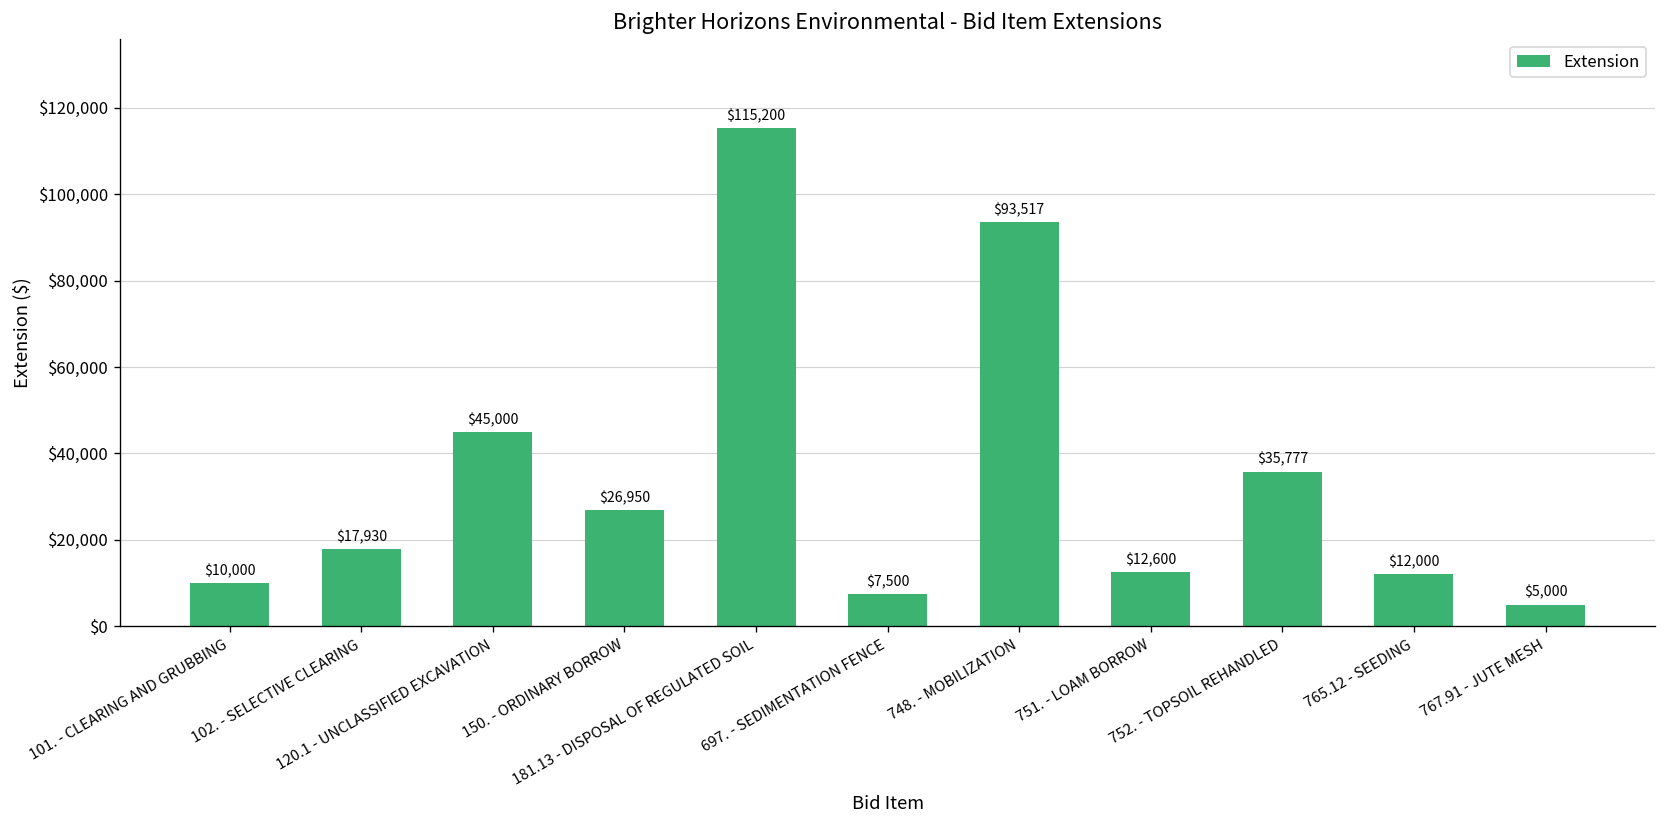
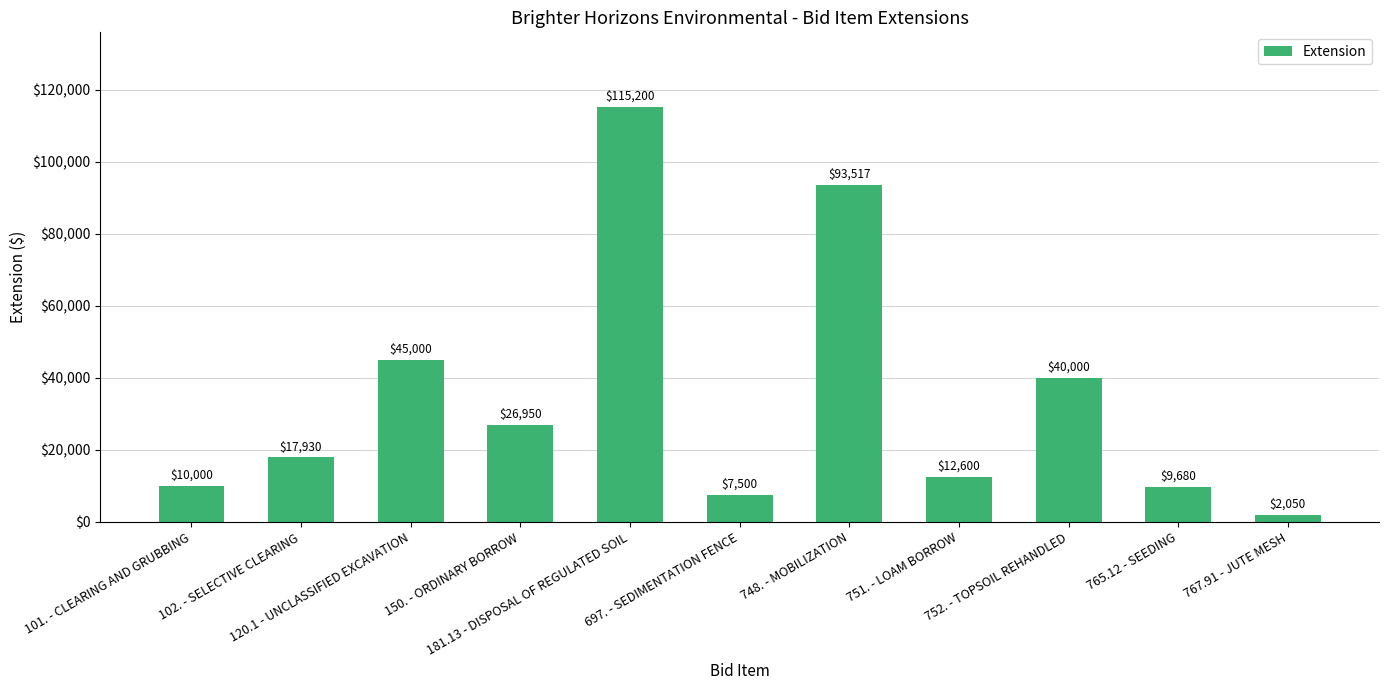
752. - TOPSOIL REHANDLED: $35,777 -> $40,000
765.12 - SEEDING: $12,000 -> $9,680
767.91 - JUTE MESH: $5,000 -> $2,050
